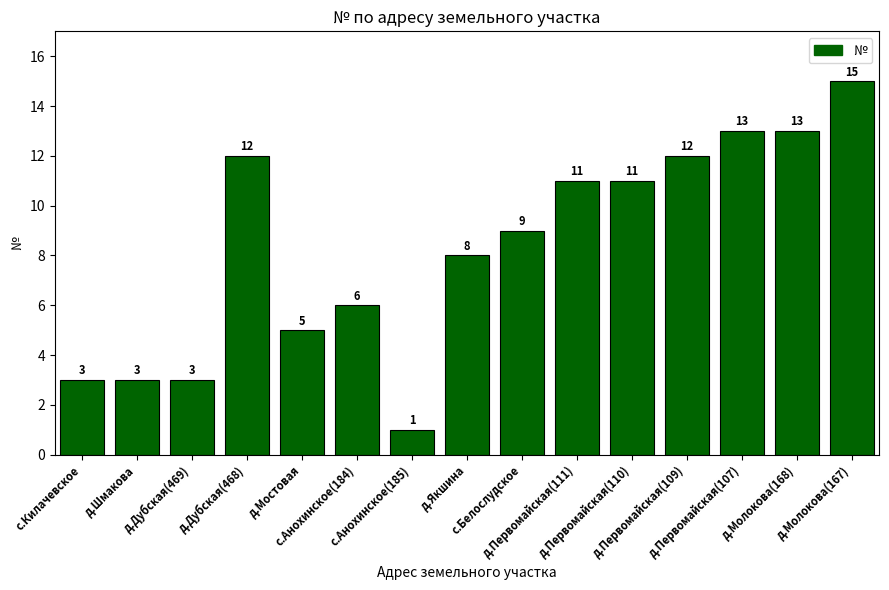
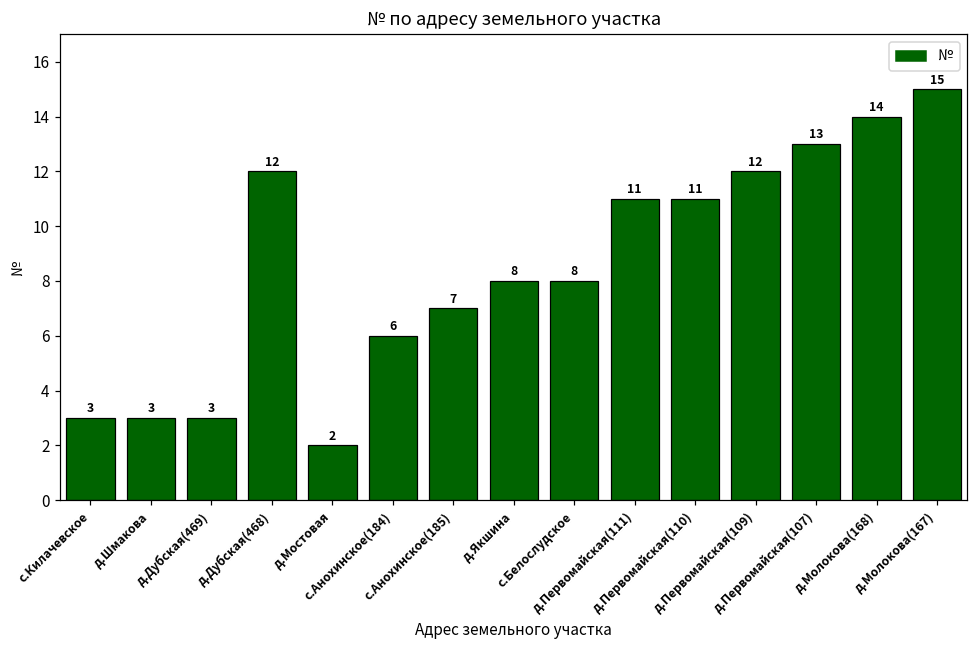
д.Мостовая: 5 -> 2
с.Анохинское(185): 1 -> 7
с.Белослудское: 9 -> 8
д.Молокова(168): 13 -> 14
